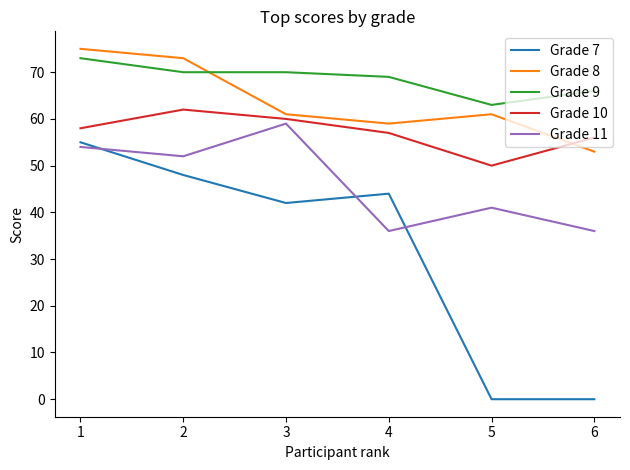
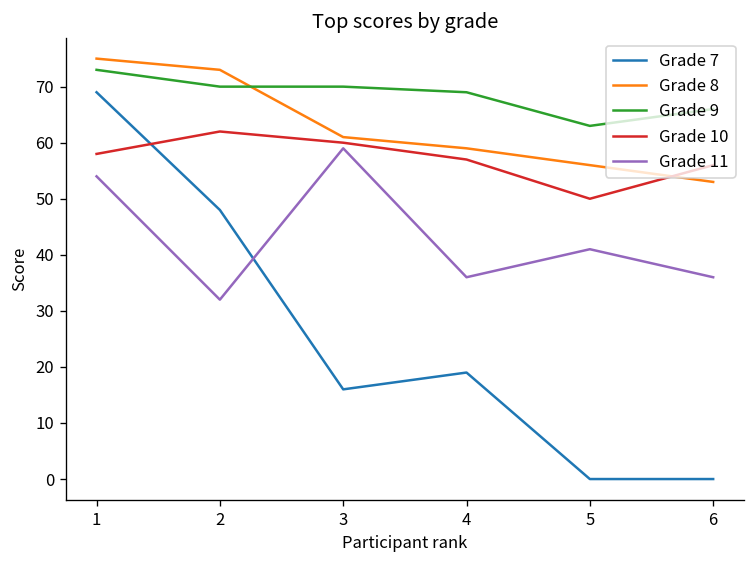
Grade 7, 1: 55 -> 69
Grade 11, 2: 52 -> 32
Grade 7, 3: 42 -> 16
Grade 7, 4: 44 -> 19
Grade 8, 5: 61 -> 56
